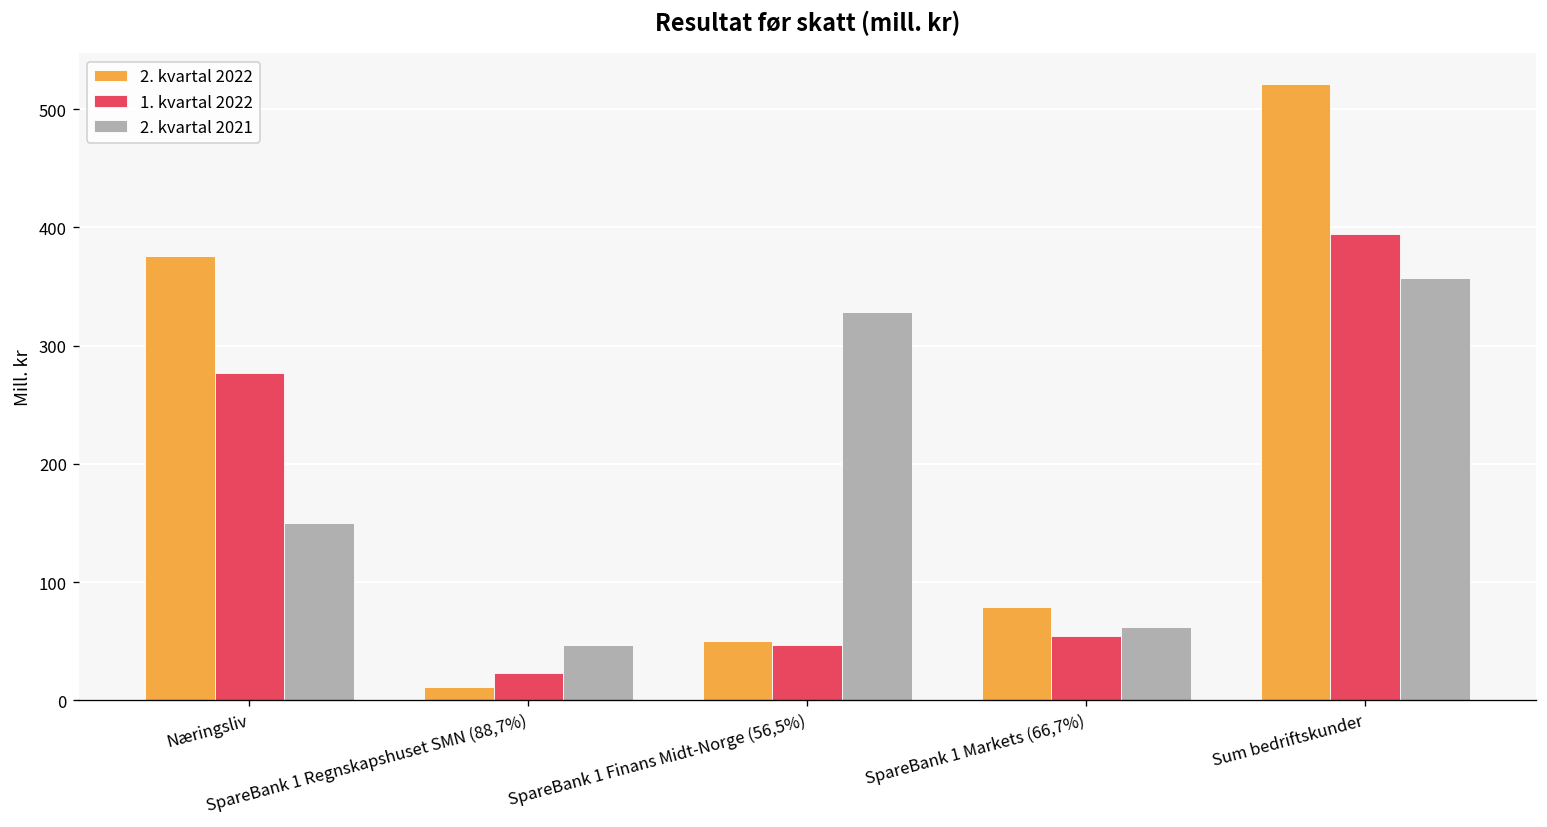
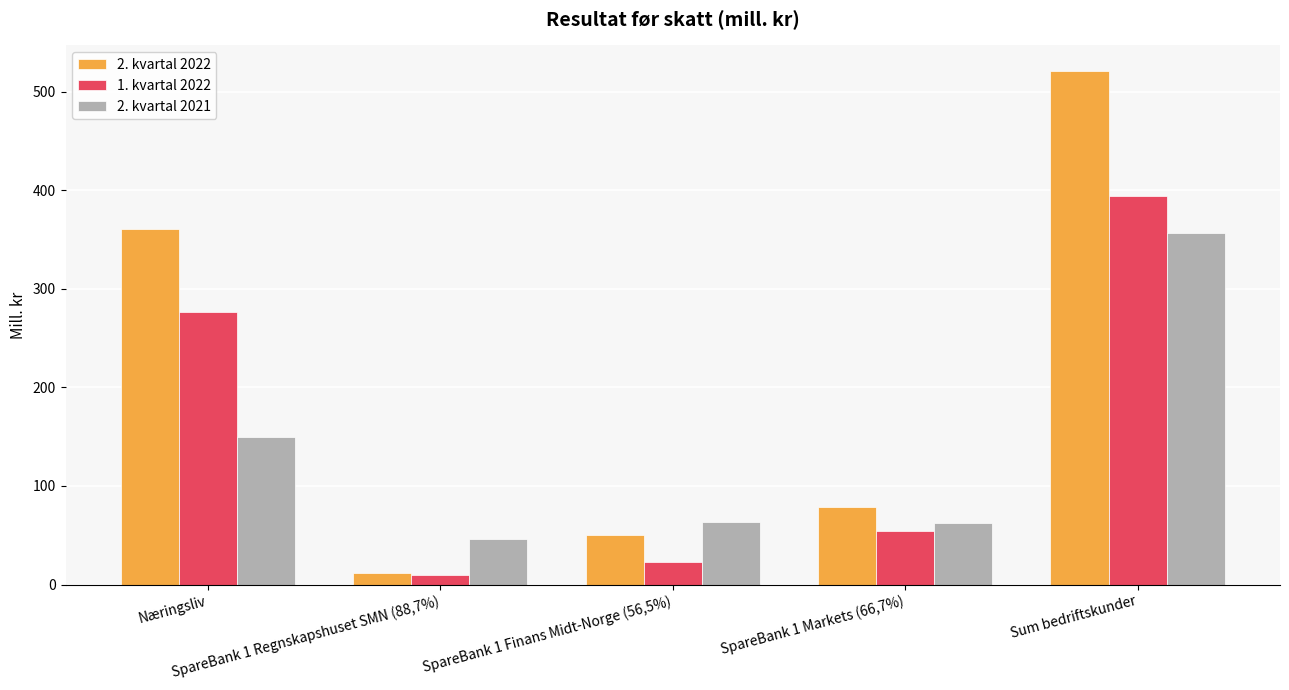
2. kvartal 2022, Næringsliv: 380 -> 360
1. kvartal 2022, SpareBank 1 Regnskapshuset SMN (88,7%): 20 -> 10
1. kvartal 2022, SpareBank 1 Finans Midt-Norge (56,5%): 50 -> 20
2. kvartal 2021, SpareBank 1 Finans Midt-Norge (56,5%): 330 -> 60
